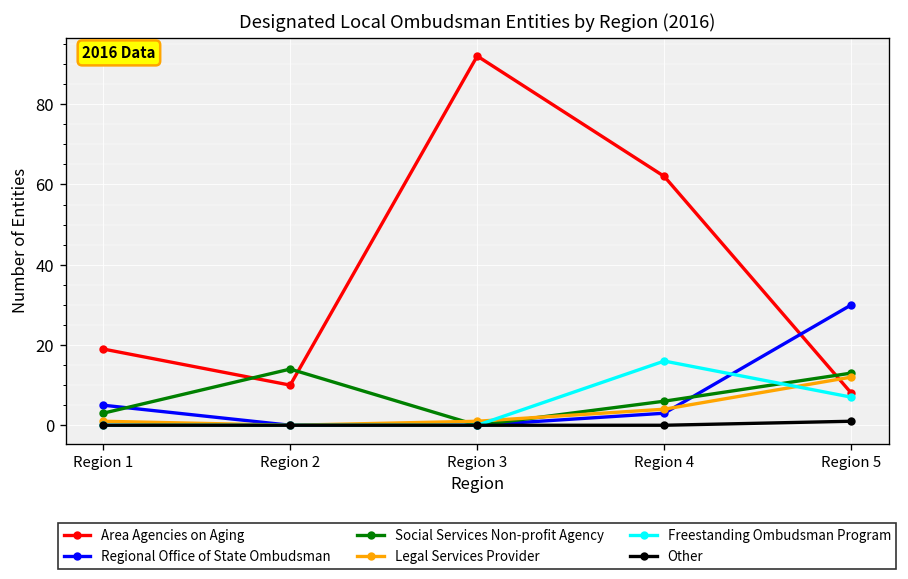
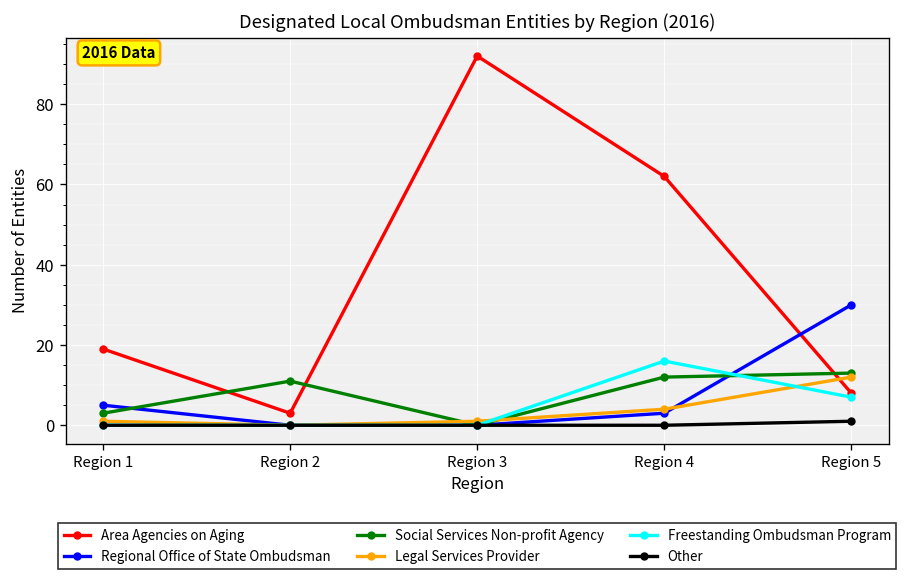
Area Agencies on Aging, Region 2: 10 -> 3
Social Services Non-profit Agency, Region 2: 14 -> 11
Social Services Non-profit Agency, Region 4: 6 -> 12
